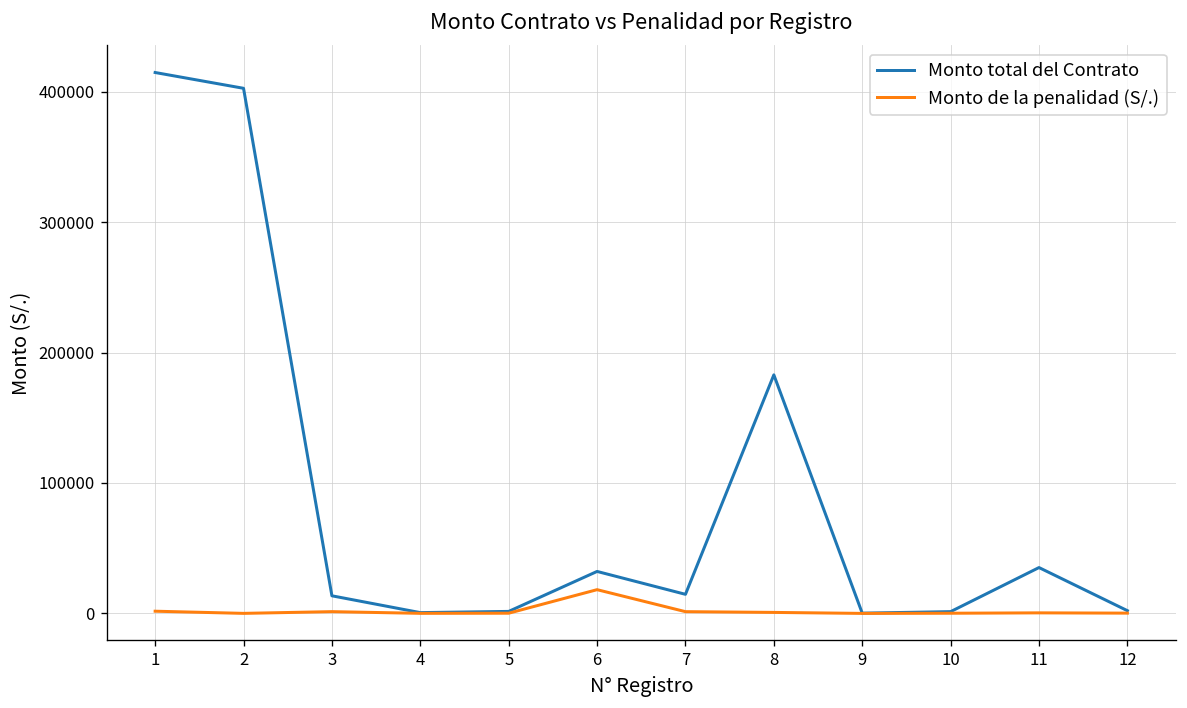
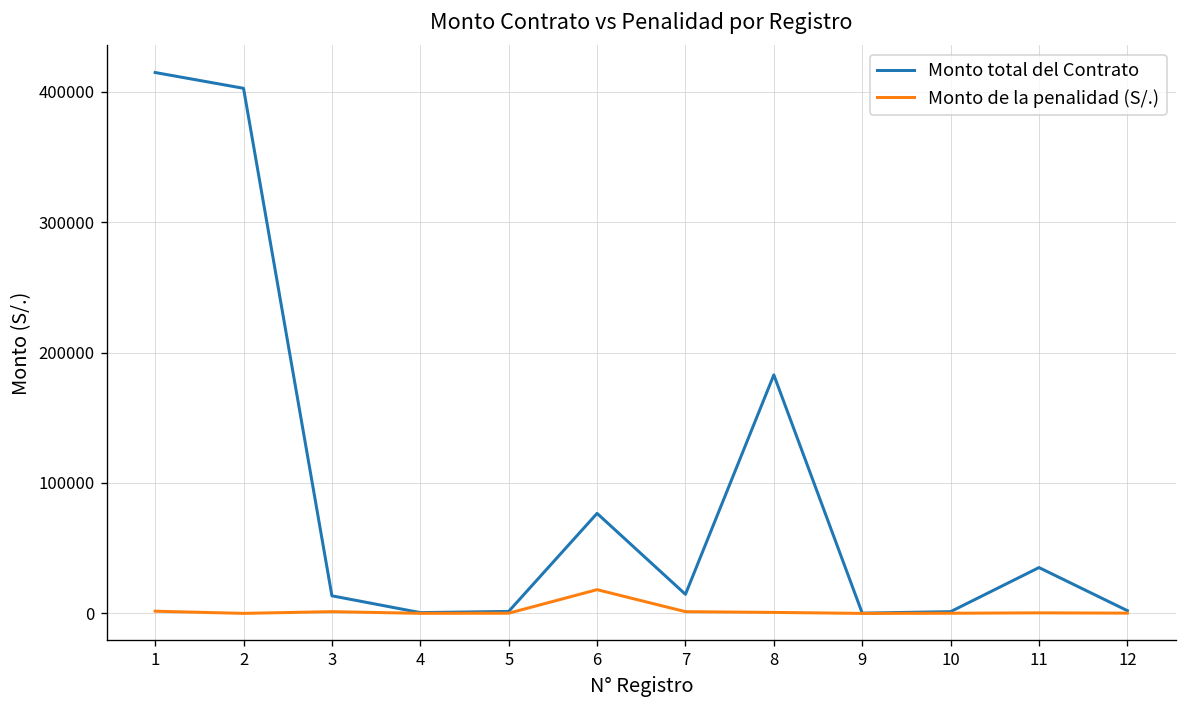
Monto total del Contrato, 6: 32000 -> 77000
